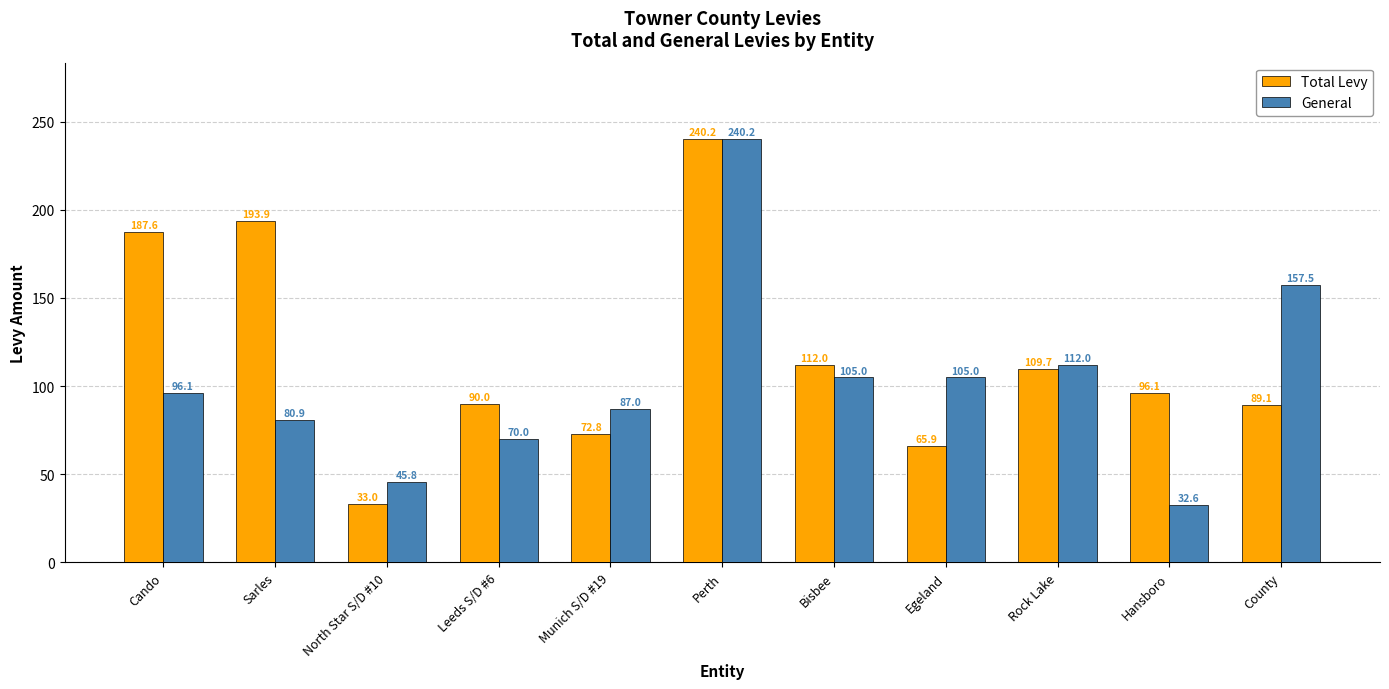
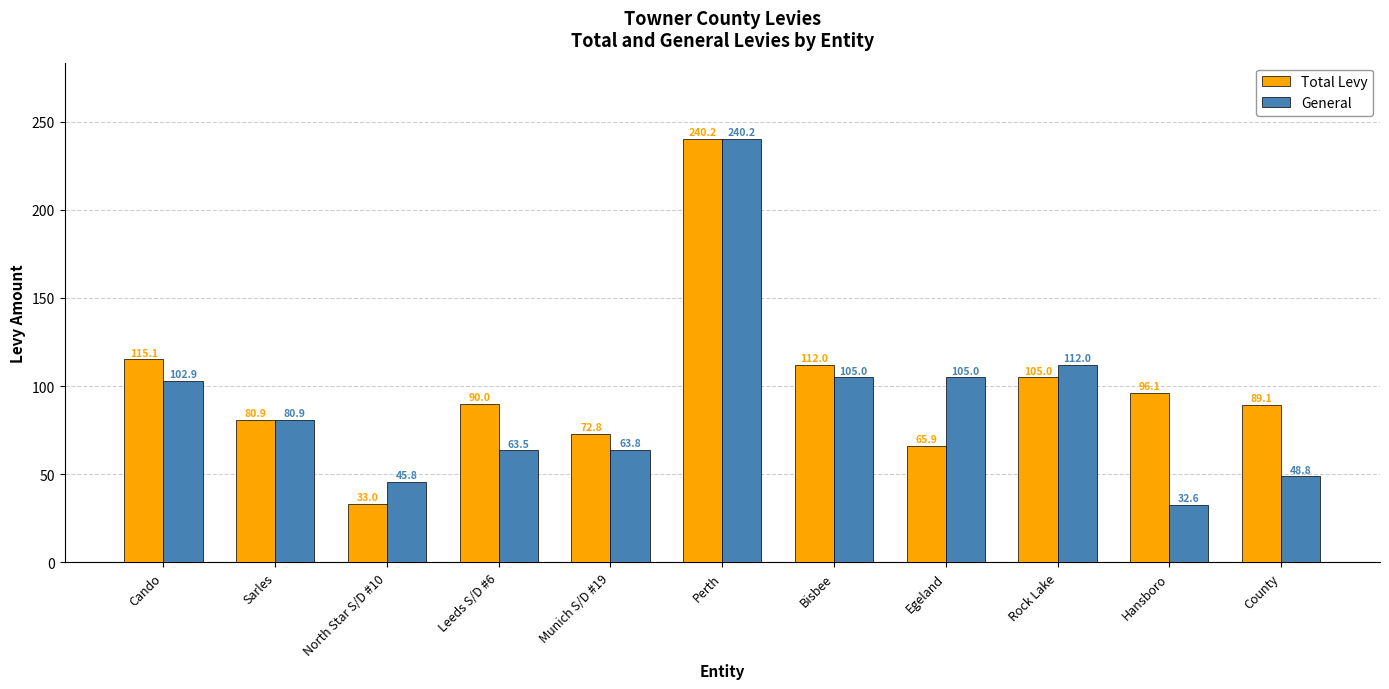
Total Levy, Cando: 187.6 -> 115.1
General, Cando: 96.1 -> 102.9
Total Levy, Sarles: 193.9 -> 80.9
General, Leeds S/D #6: 70.0 -> 63.5
General, Munich S/D #19: 87.0 -> 63.8
Total Levy, Rock Lake: 109.7 -> 105.0
General, County: 157.5 -> 48.8
